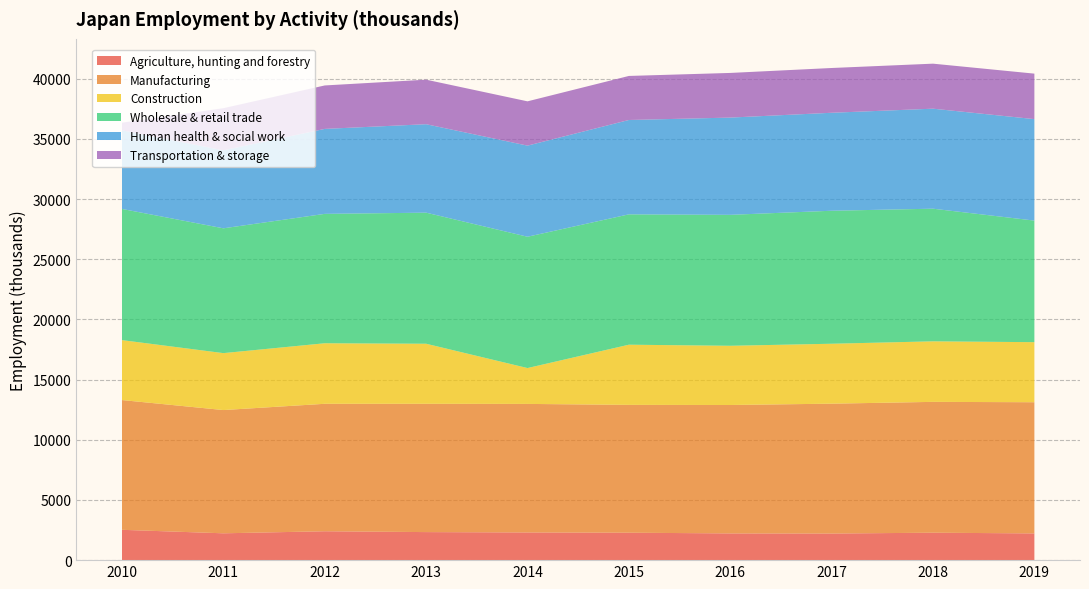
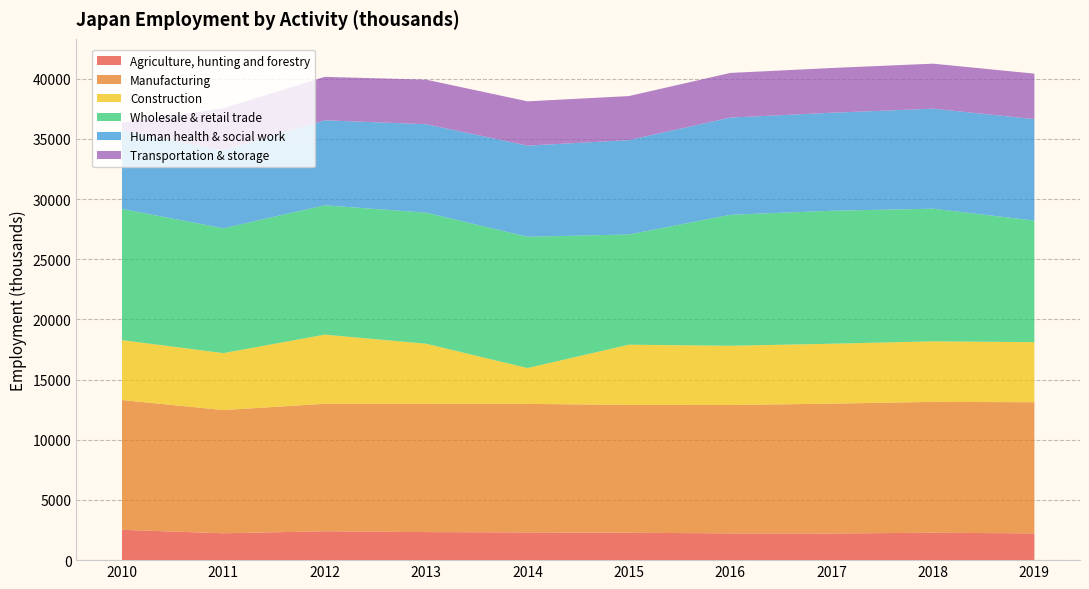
Construction, 2012: 5000 -> 5700
Wholesale & retail trade, 2015: 10800 -> 9200
